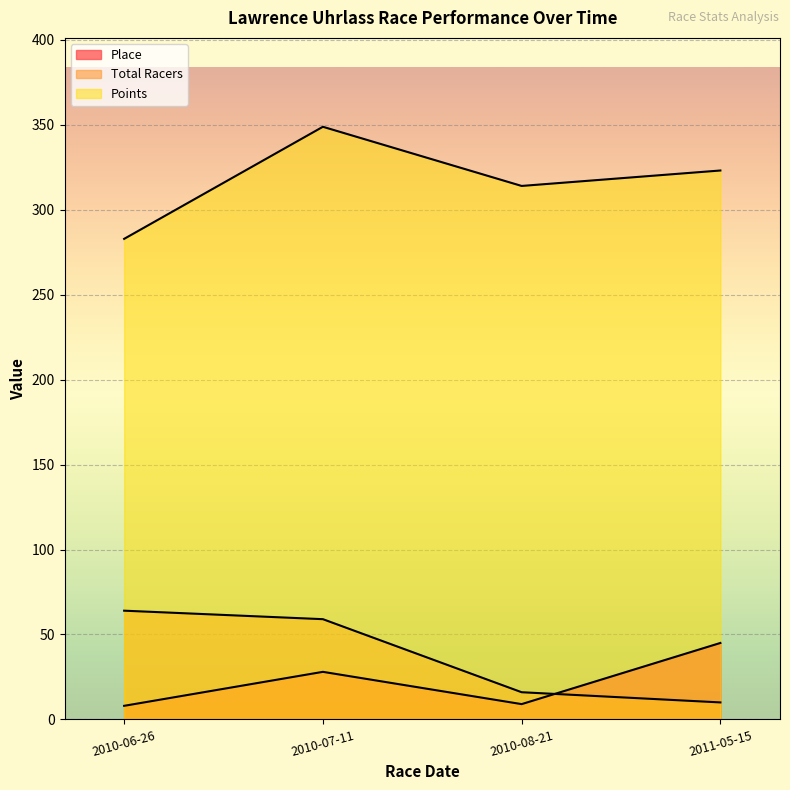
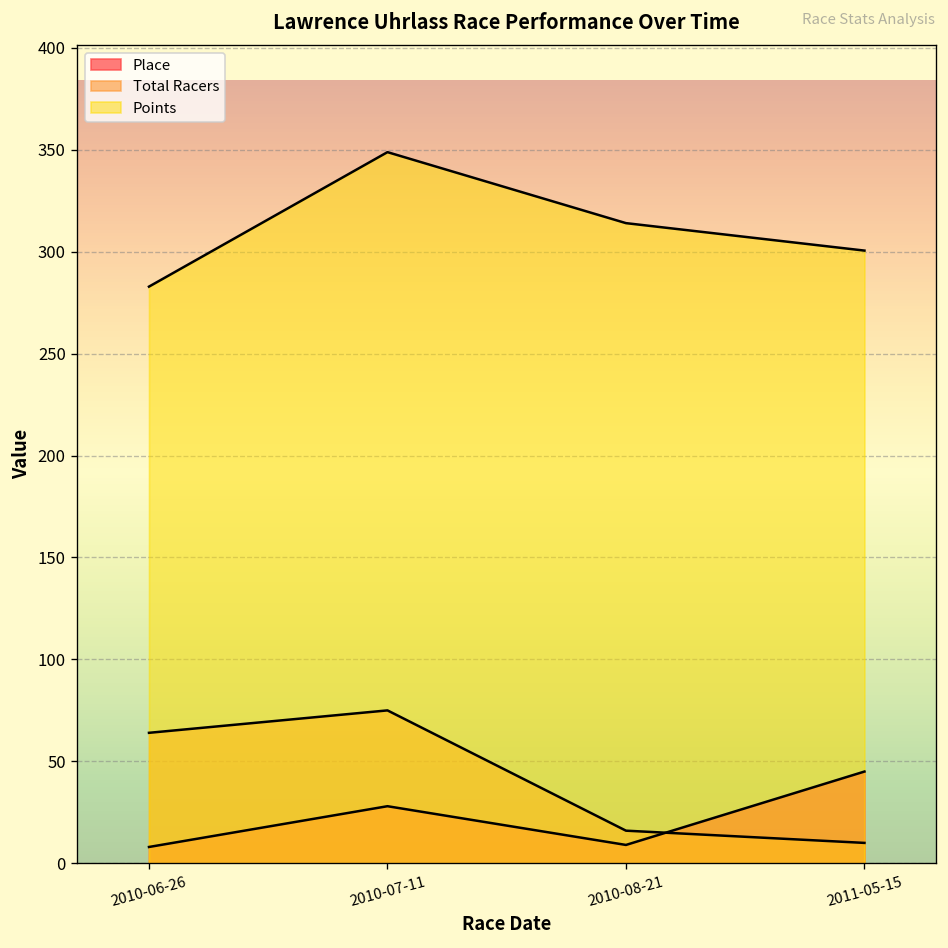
Total Racers, 2010-07-11: 59 -> 75
Points, 2011-05-15: 323 -> 301
